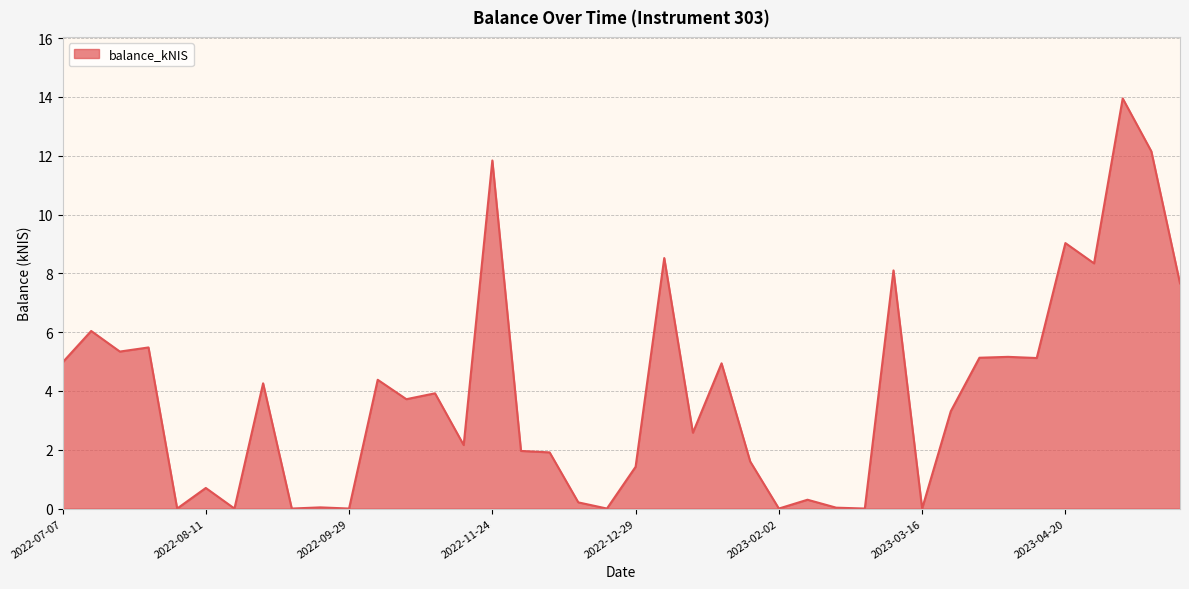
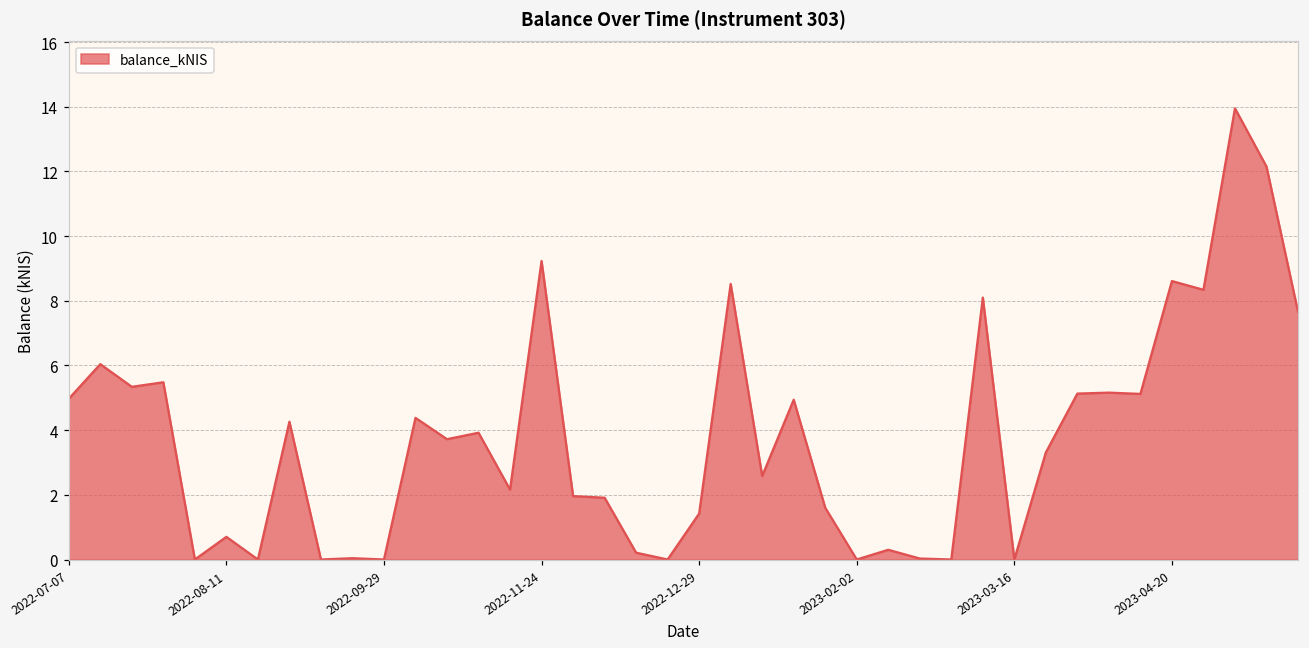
2022-11-24: 11.8 -> 9.2
2023-04-20: 9.0 -> 8.6
